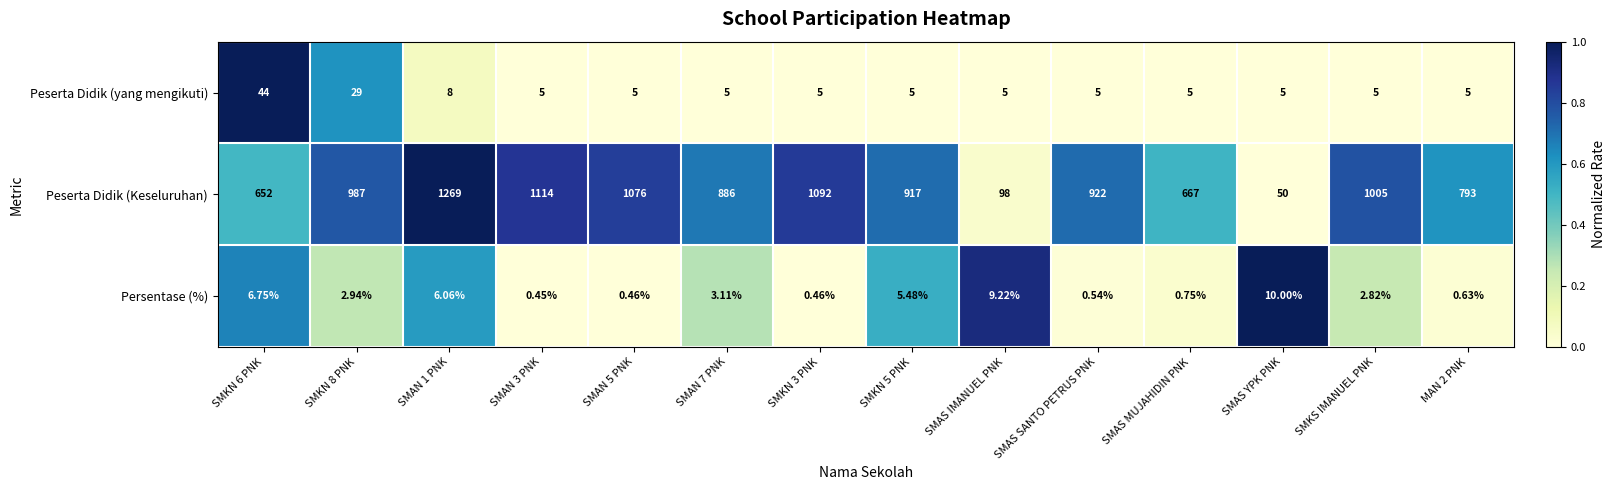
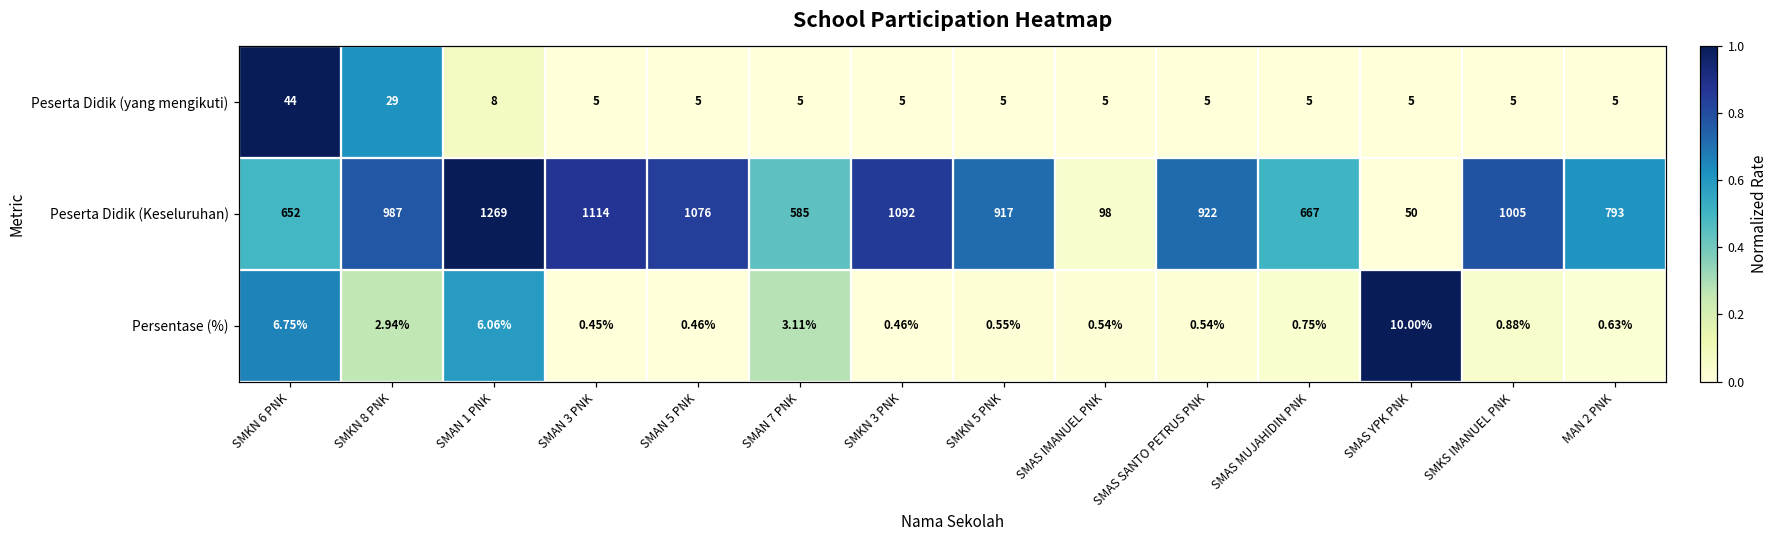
Peserta Didik (Keseluruhan), SMAN 7 PNK: 886 -> 585
Persentase (%), SMKN 5 PNK: 5.48% -> 0.55%
Persentase (%), SMAS IMANUEL PNK: 9.22% -> 0.54%
Persentase (%), SMKS IMANUEL PNK: 2.82% -> 0.88%
